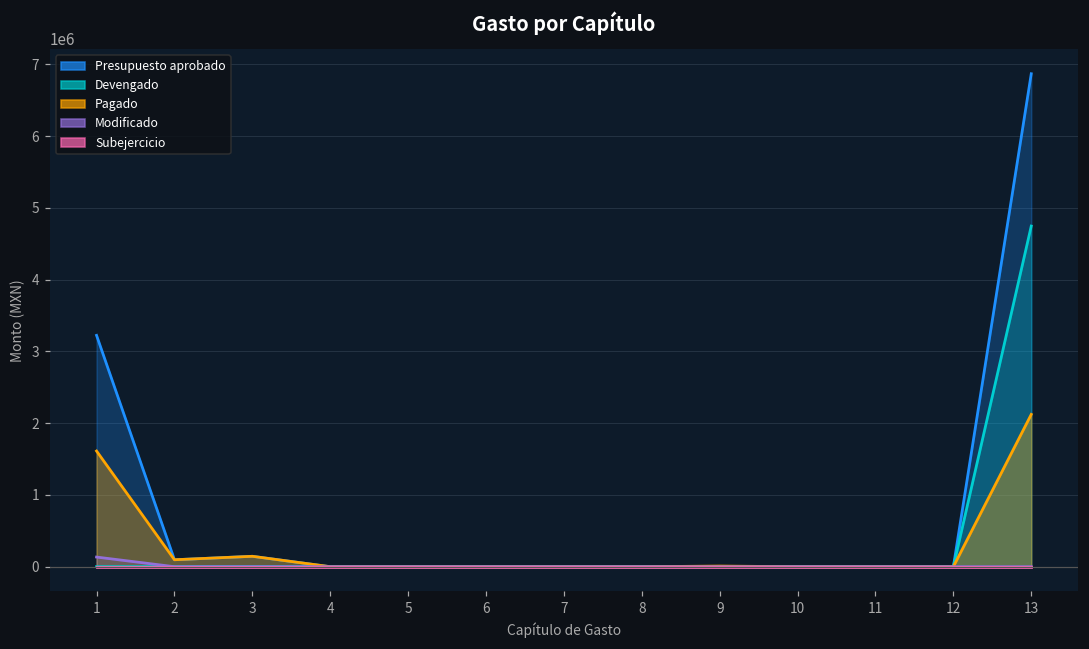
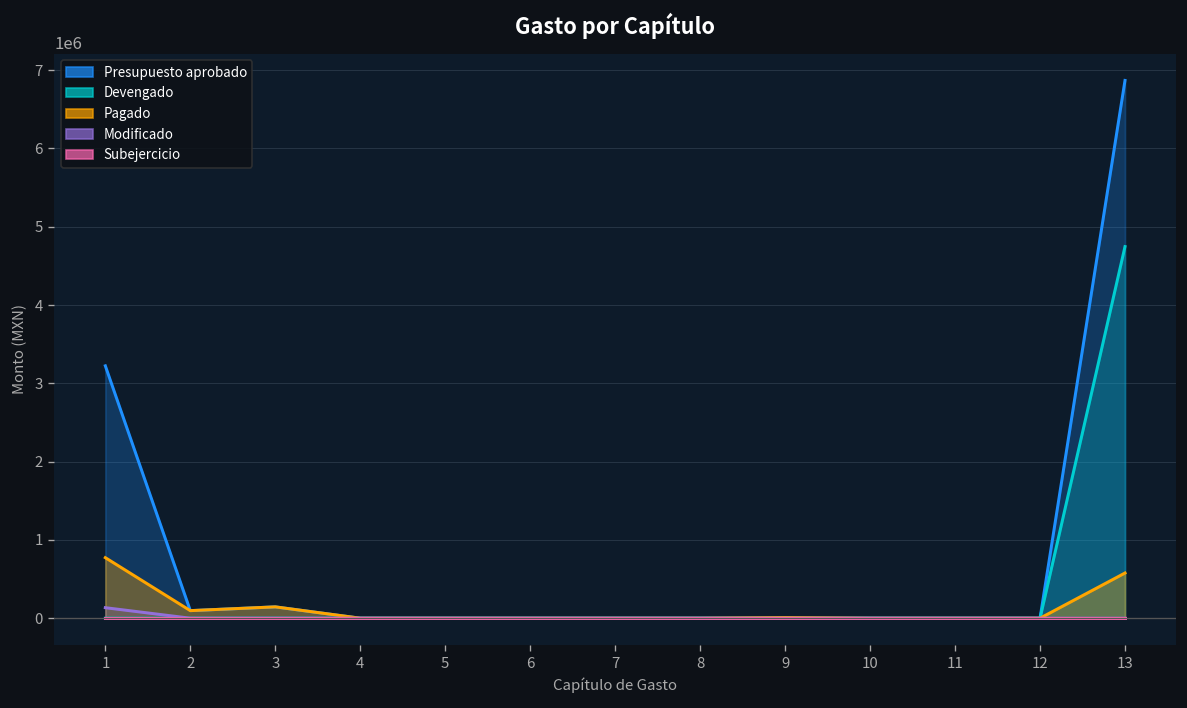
Pagado, 1: 1600000 -> 800000
Pagado, 13: 2100000 -> 600000
